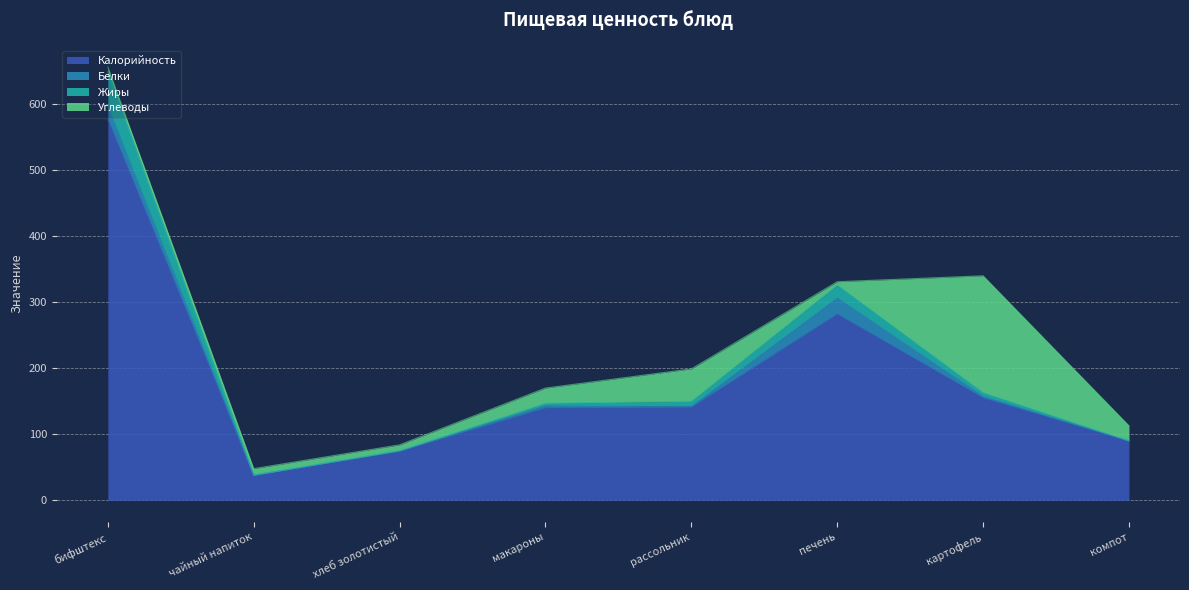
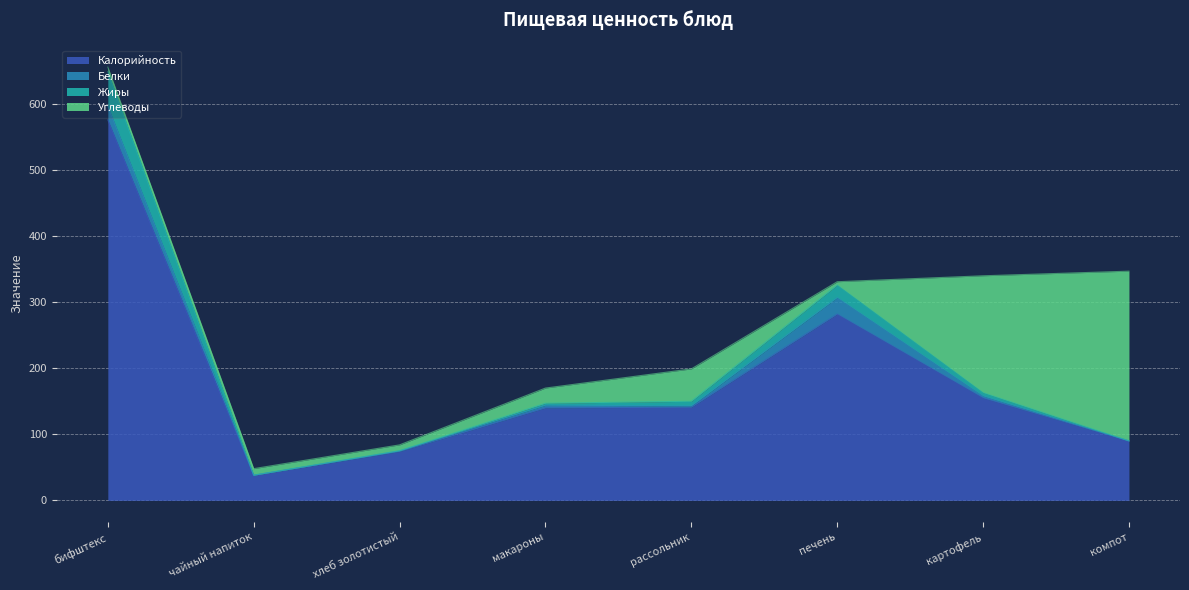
Углеводы, компот: 20 -> 260
